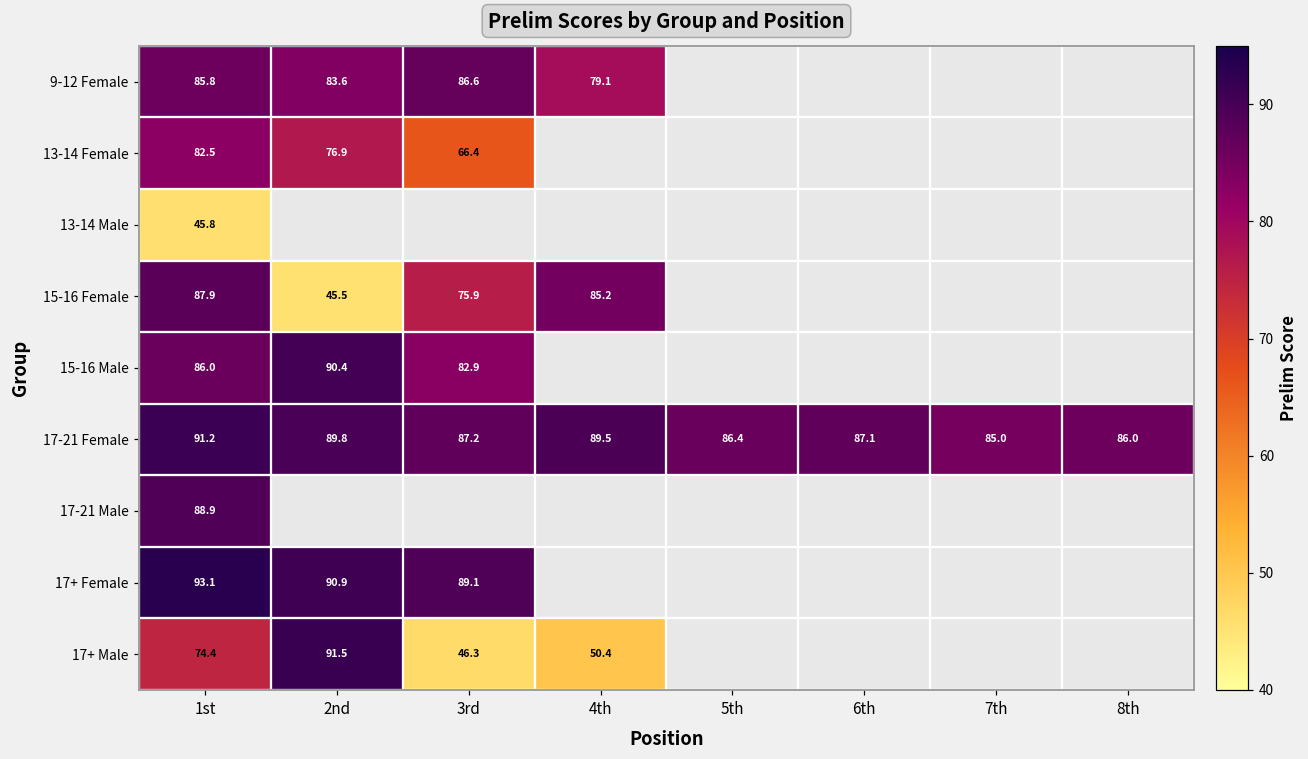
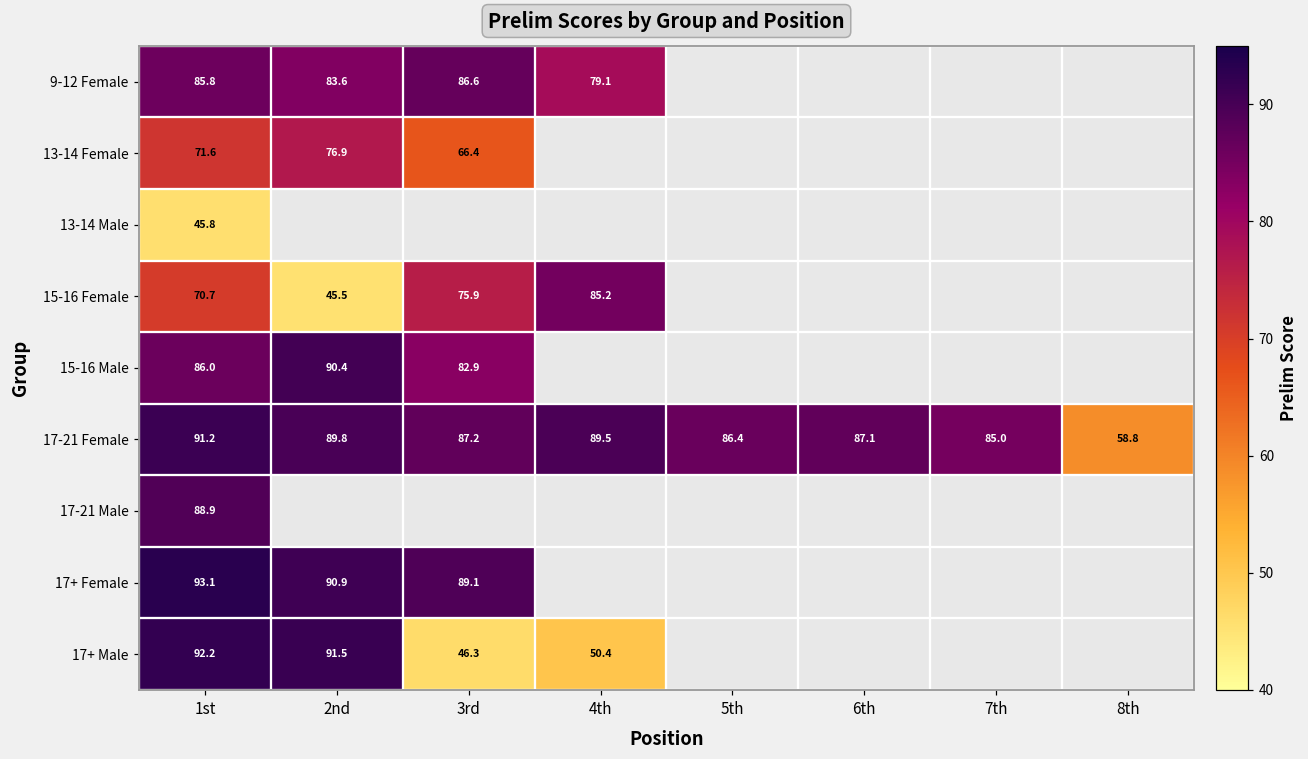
13-14 Female, 1st: 82.5 -> 71.6
15-16 Female, 1st: 87.9 -> 70.7
17-21 Female, 8th: 86.0 -> 58.8
17+ Male, 1st: 74.4 -> 92.2
